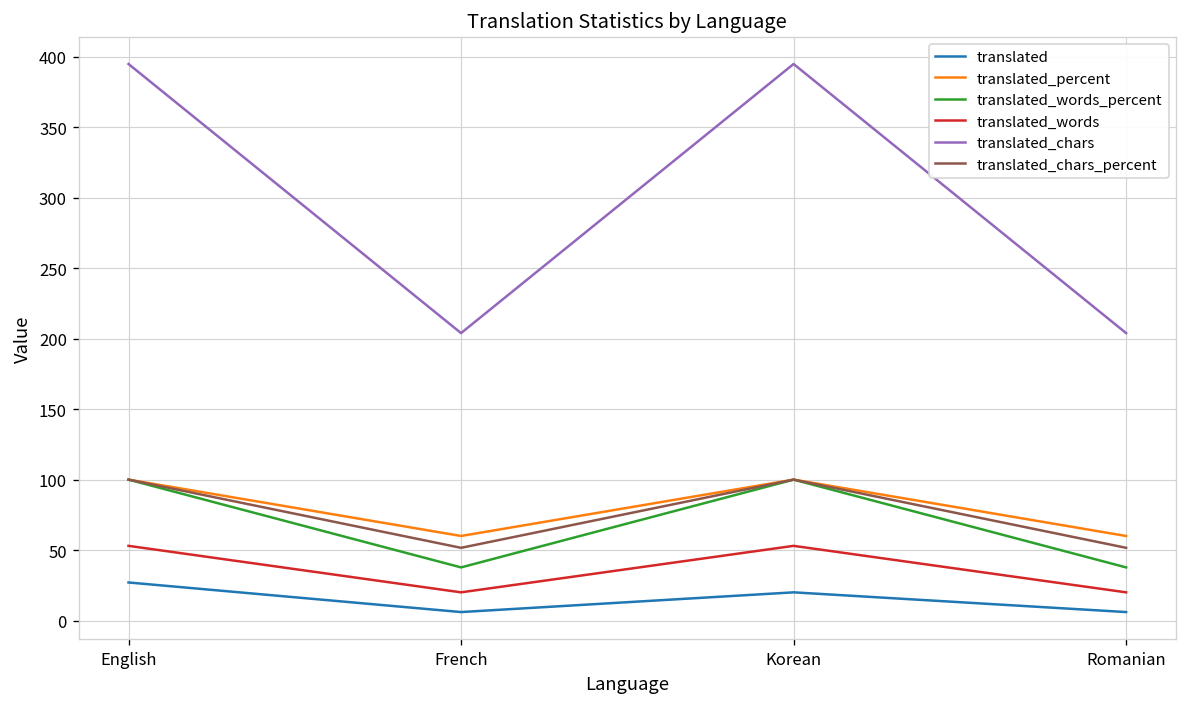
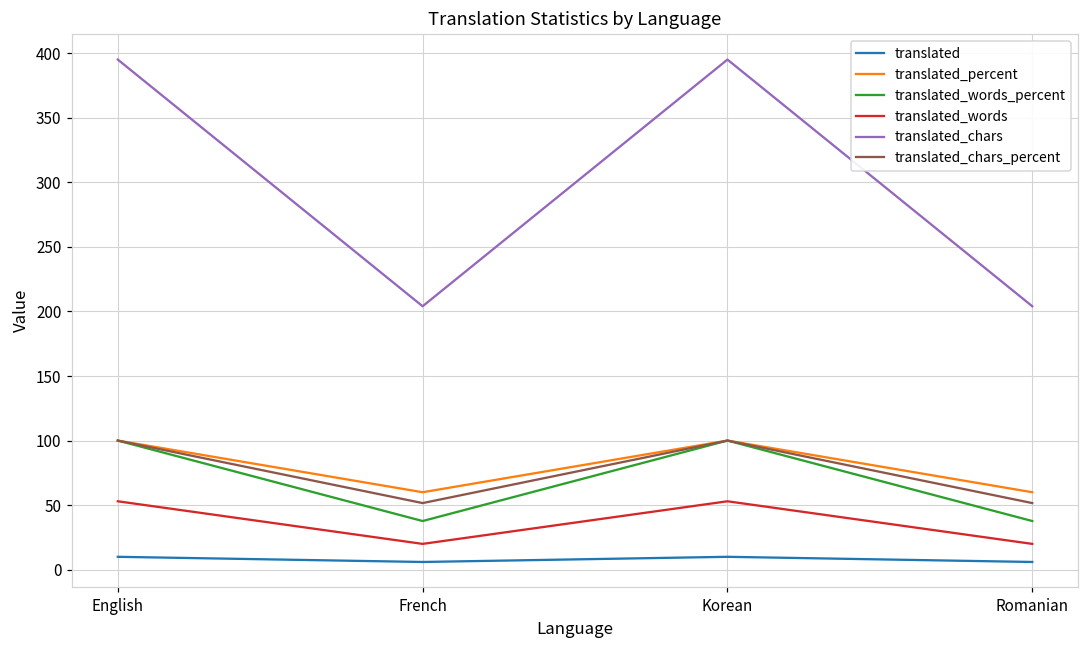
translated, English: 27 -> 10
translated, Korean: 20 -> 10
